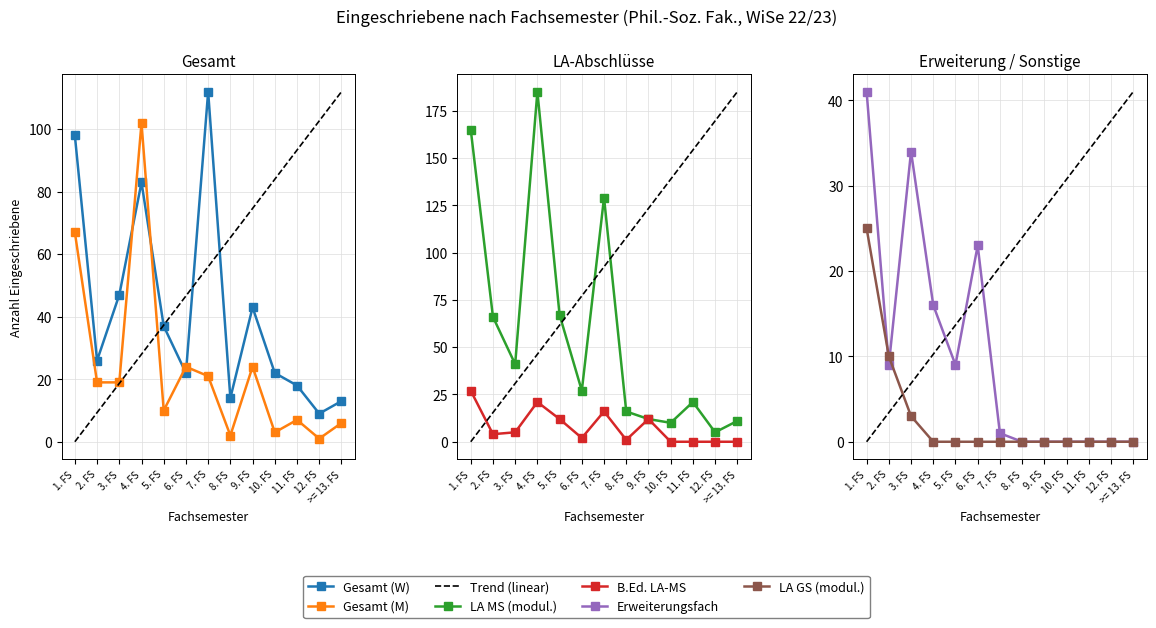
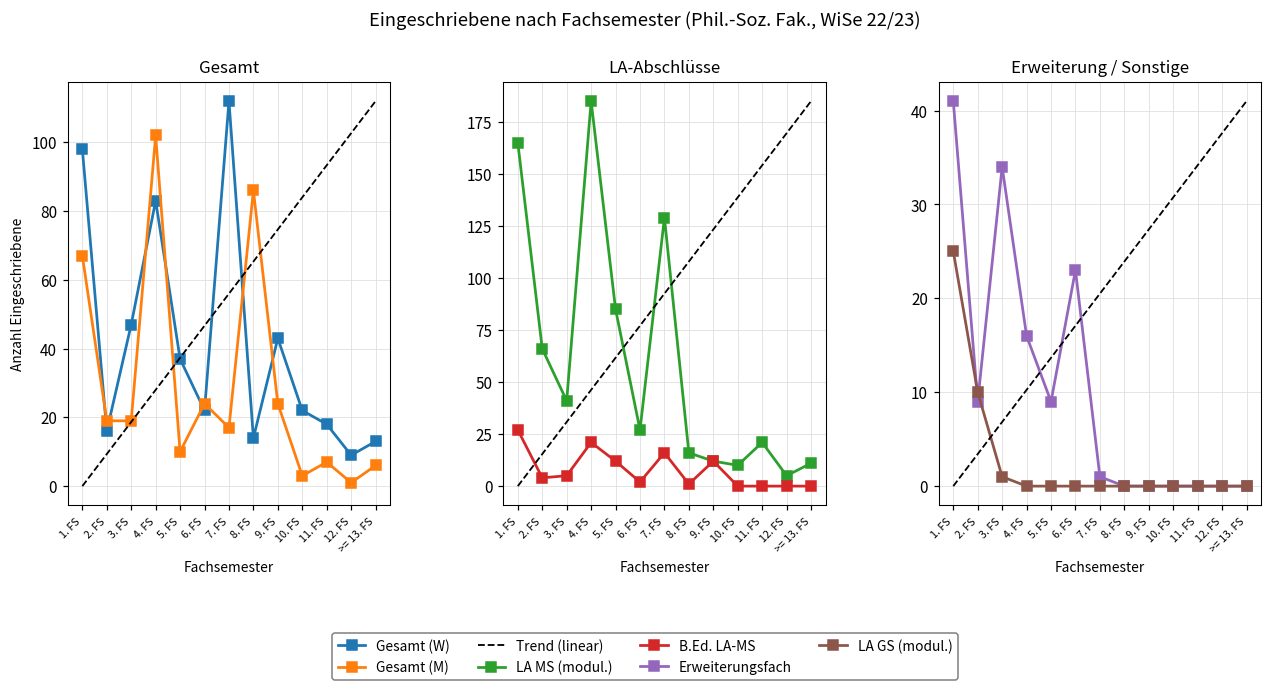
Gesamt, Gesamt (W), 2. FS: 26 -> 16
Gesamt, Gesamt (M), 7. FS: 21 -> 17
Gesamt, Gesamt (M), 8. FS: 2 -> 86
LA-Abschlüsse, LA MS (modul.), 5. FS: 67 -> 85
Erweiterung / Sonstige, LA GS (modul.), 3. FS: 3 -> 1
